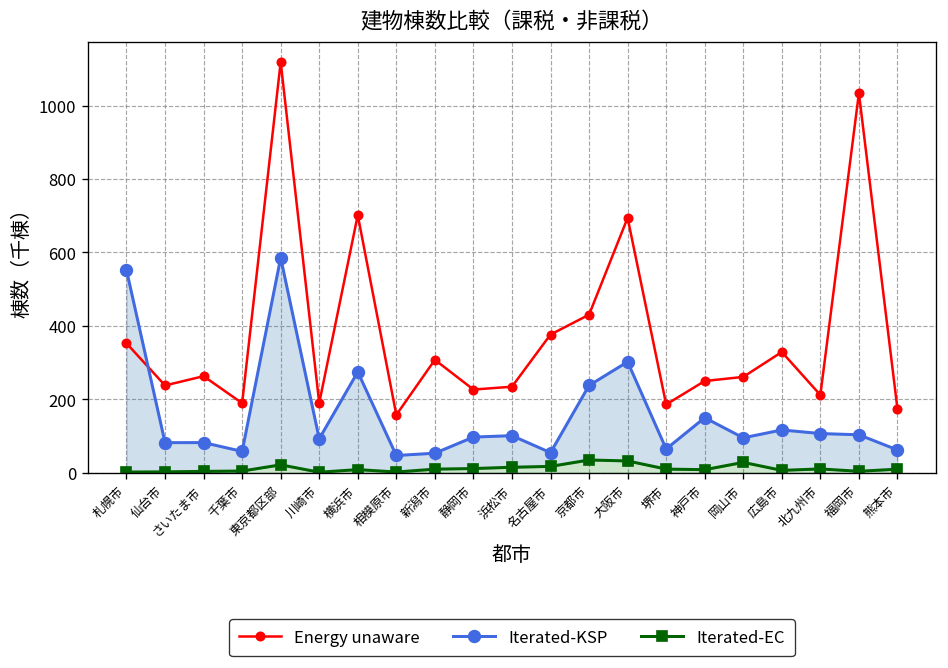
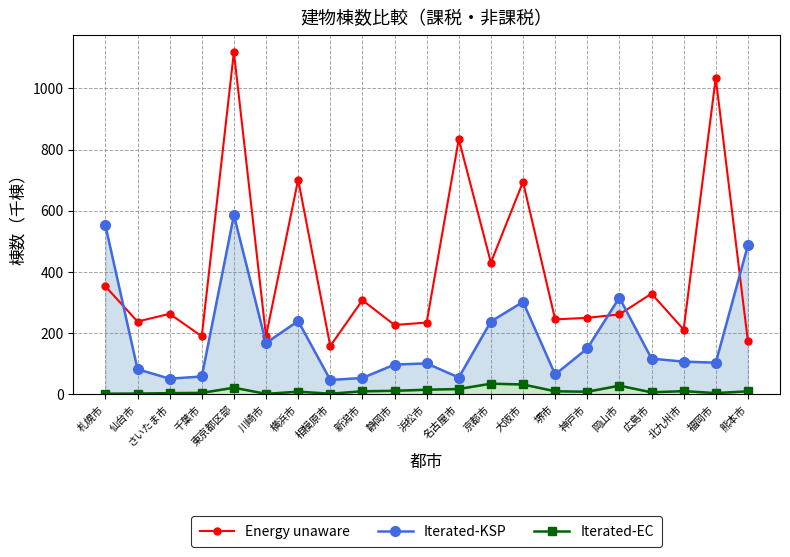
Iterated-KSP, さいたま市: 80 -> 50
Iterated-KSP, 川崎市: 90 -> 170
Iterated-KSP, 横浜市: 270 -> 240
Energy unaware, 名古屋市: 380 -> 830
Energy unaware, 堺市: 190 -> 250
Iterated-KSP, 岡山市: 100 -> 320
Iterated-KSP, 熊本市: 60 -> 490
